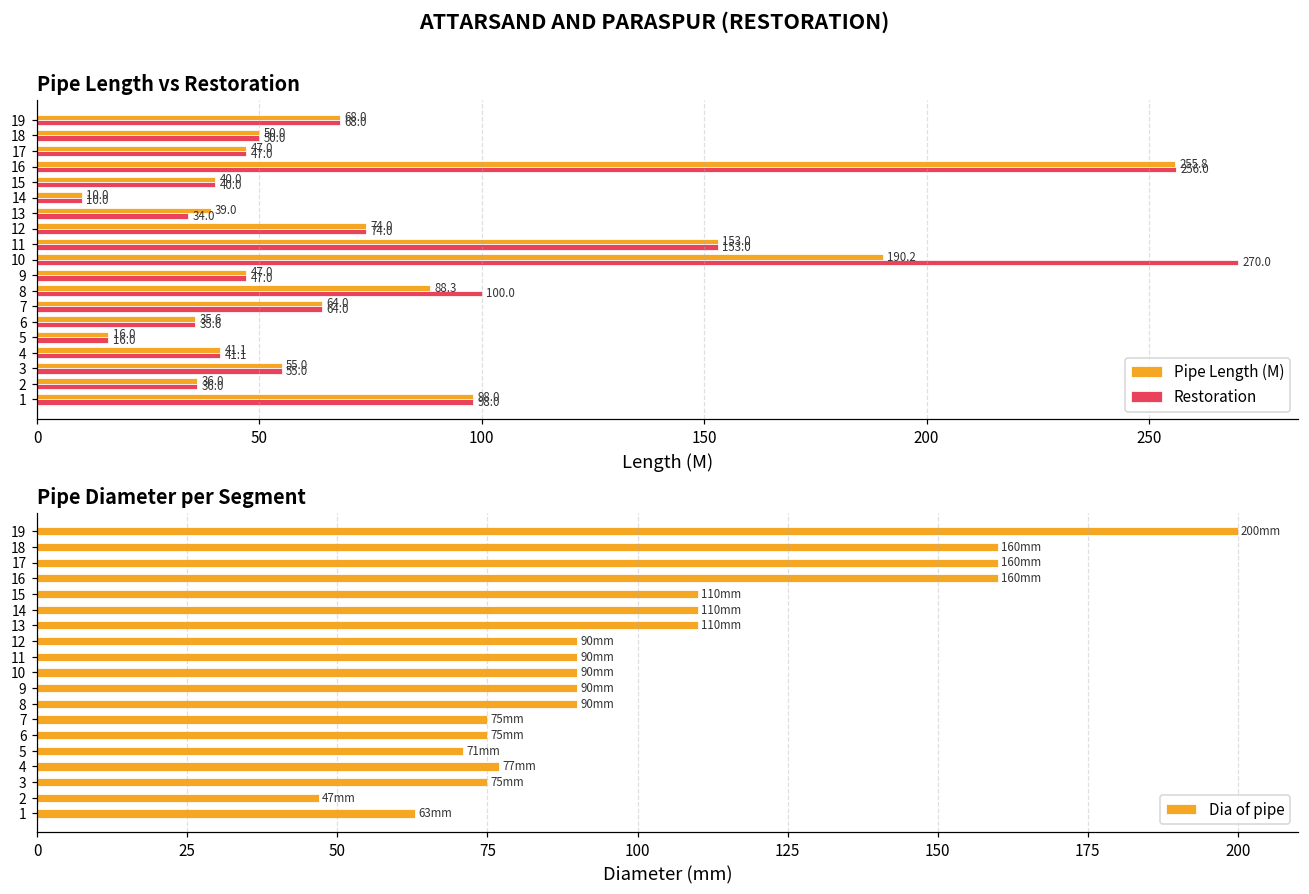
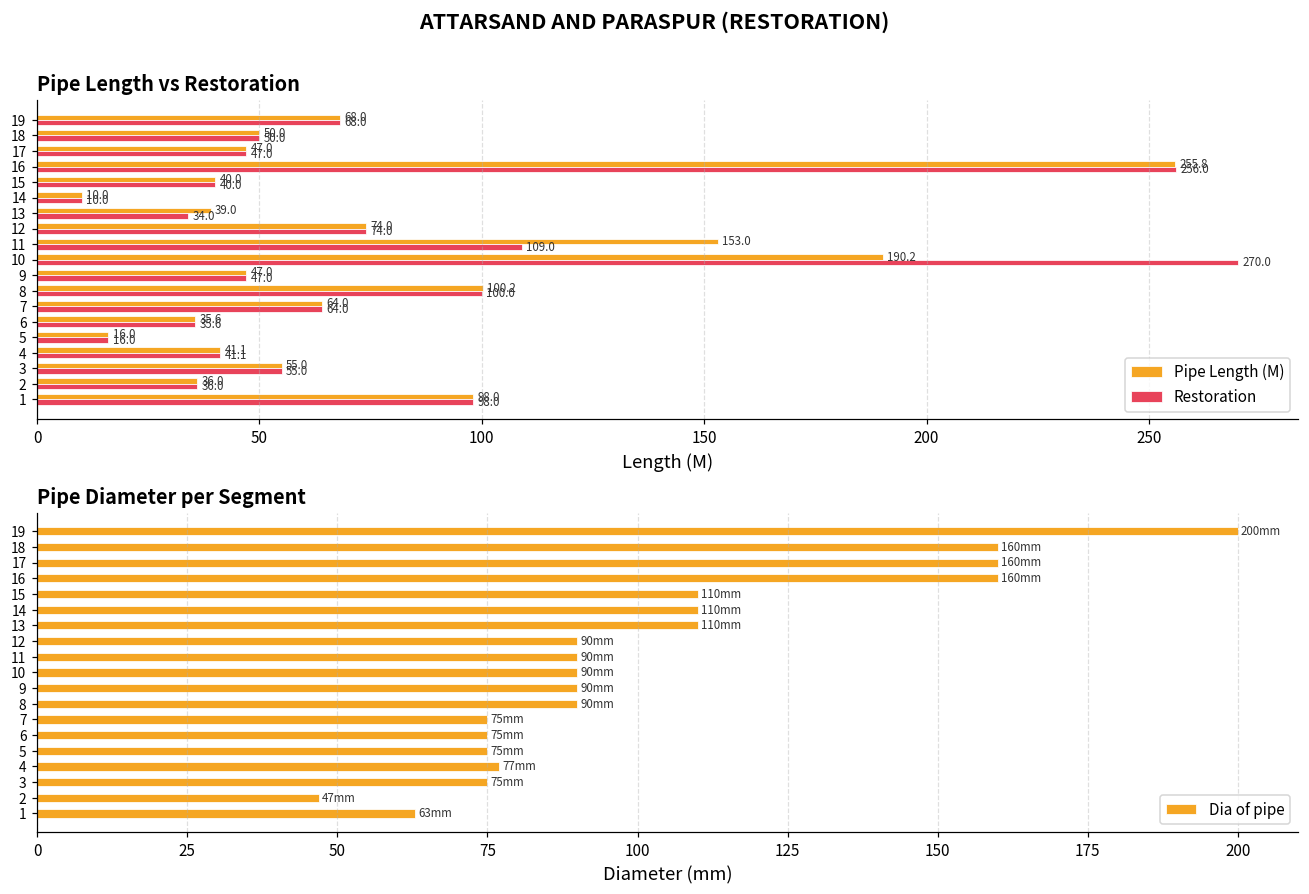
Pipe Length vs Restoration, Restoration, 11: 153.0 -> 109.0
Pipe Length vs Restoration, Pipe Length (M), 8: 88.3 -> 100.2
Pipe Diameter per Segment, 5: 71 -> 75
